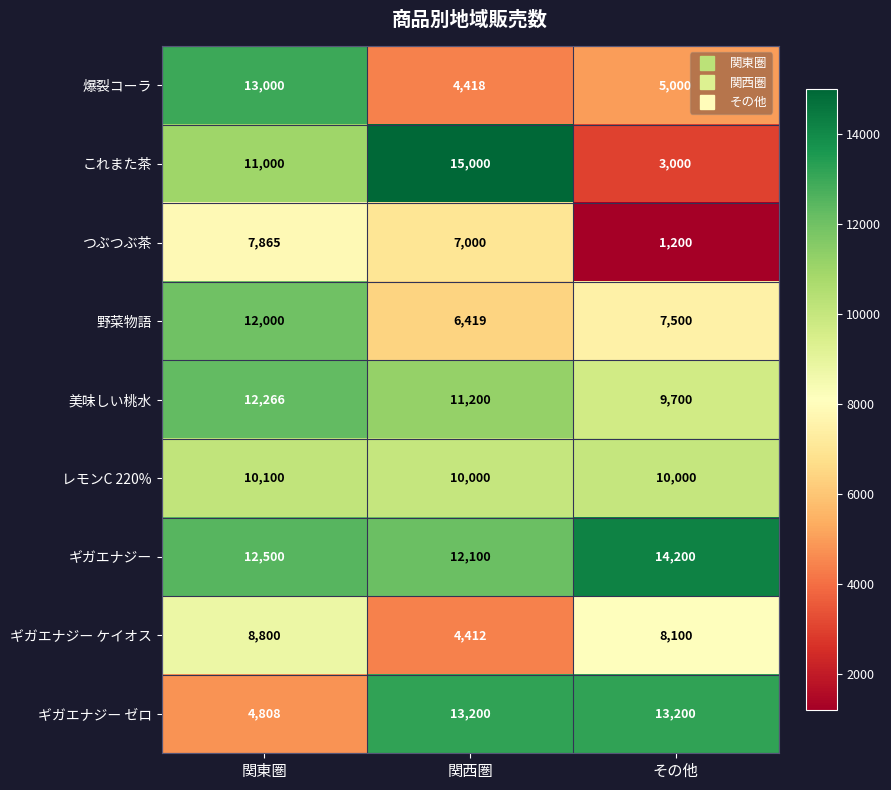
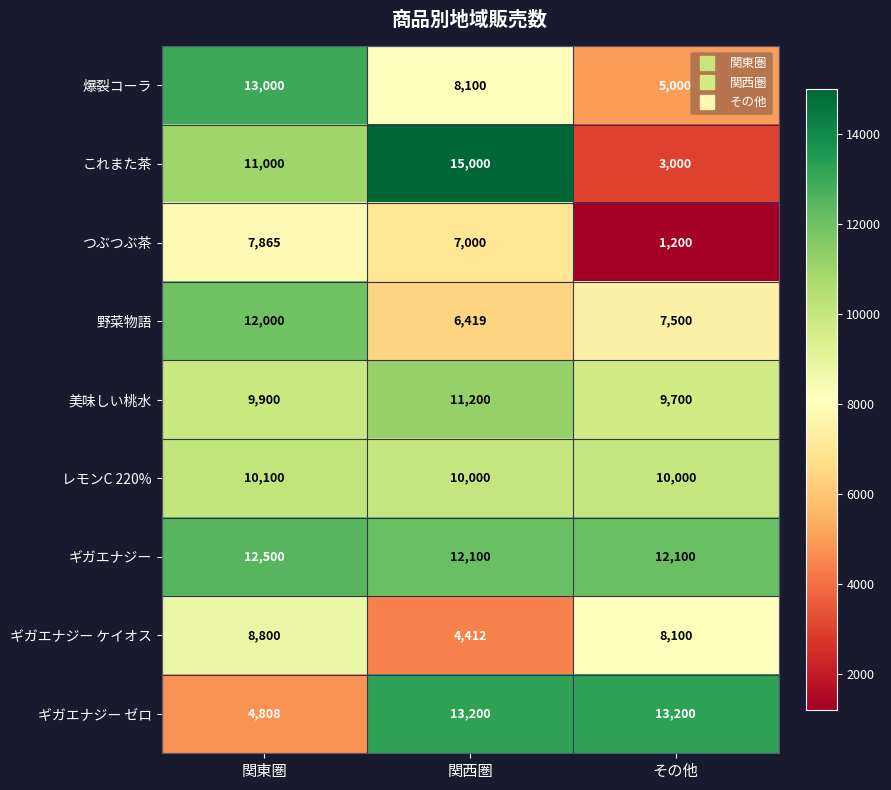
爆裂コーラ, 関西圏: 4,418 -> 8,100
美味しい桃水, 関東圏: 12,266 -> 9,900
ギガエナジー, その他: 14,200 -> 12,100
